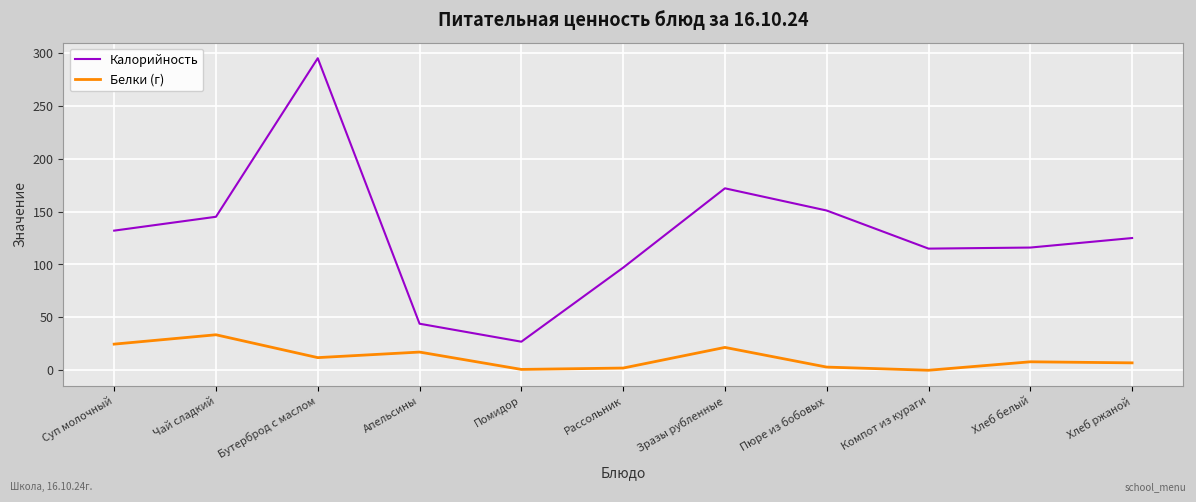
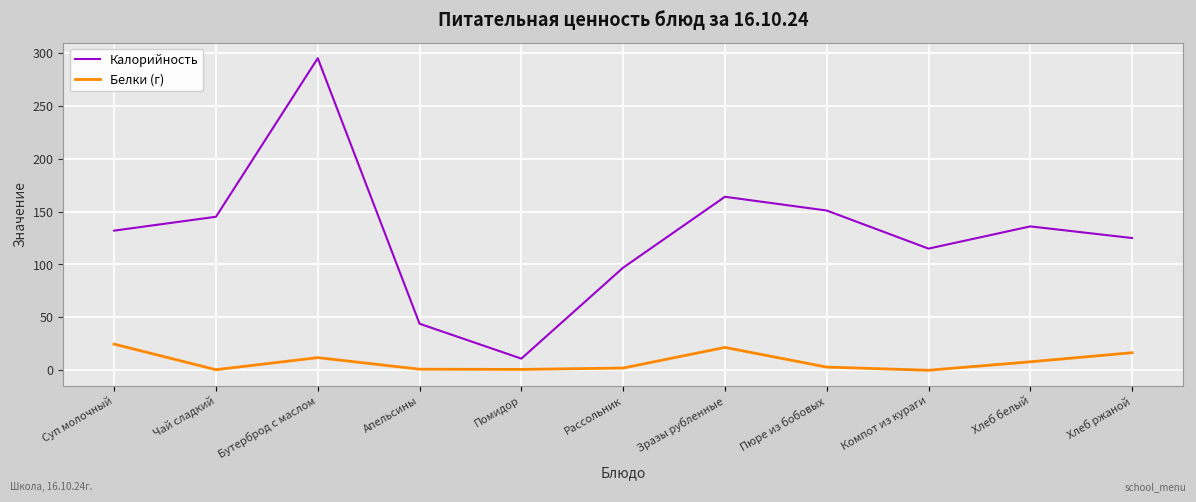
Белки (г), Чай сладкий: 34 -> 1
Белки (г), Апельсины: 17 -> 1
Калорийность, Помидор: 27 -> 11
Калорийность, Зразы рубленные: 172 -> 164
Калорийность, Хлеб белый: 116 -> 136
Белки (г), Хлеб ржаной: 7 -> 17
